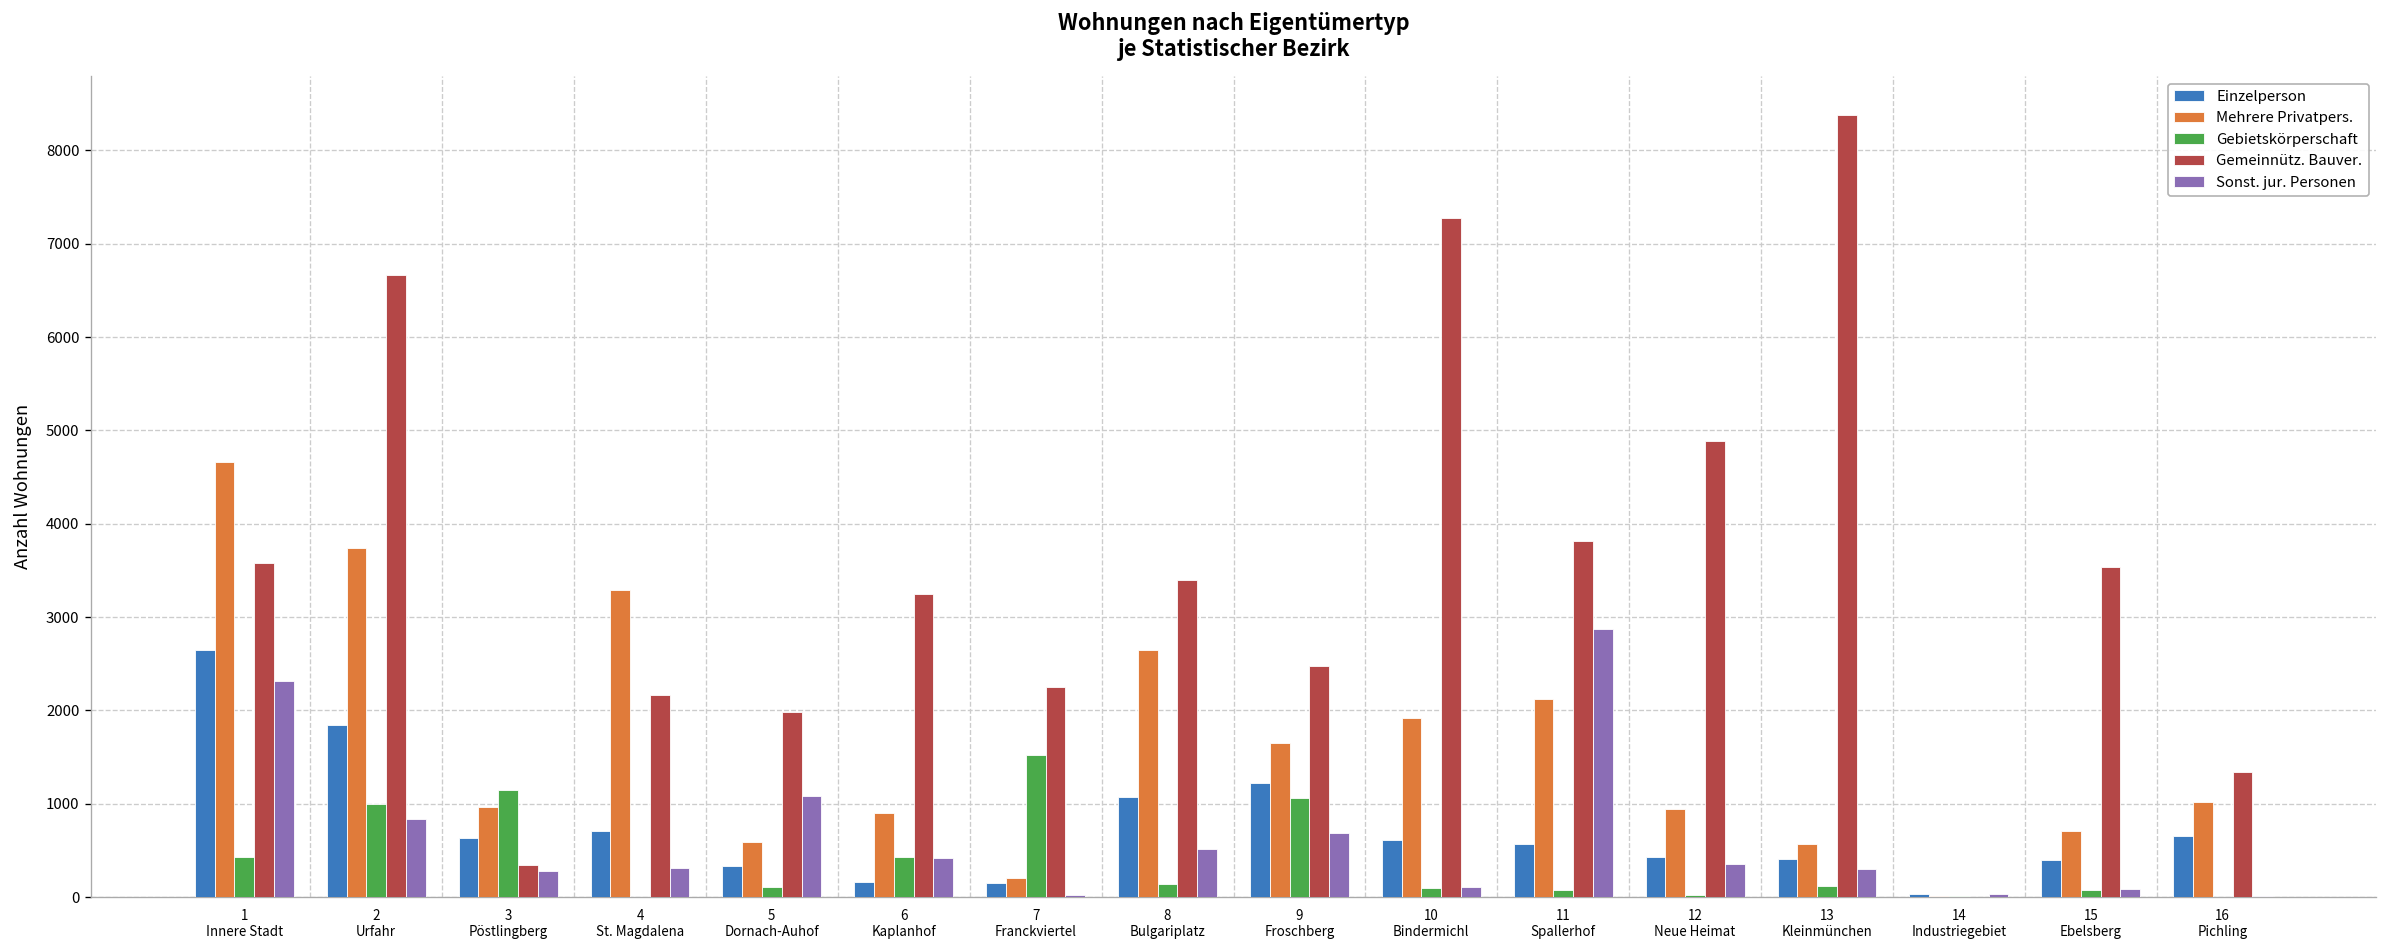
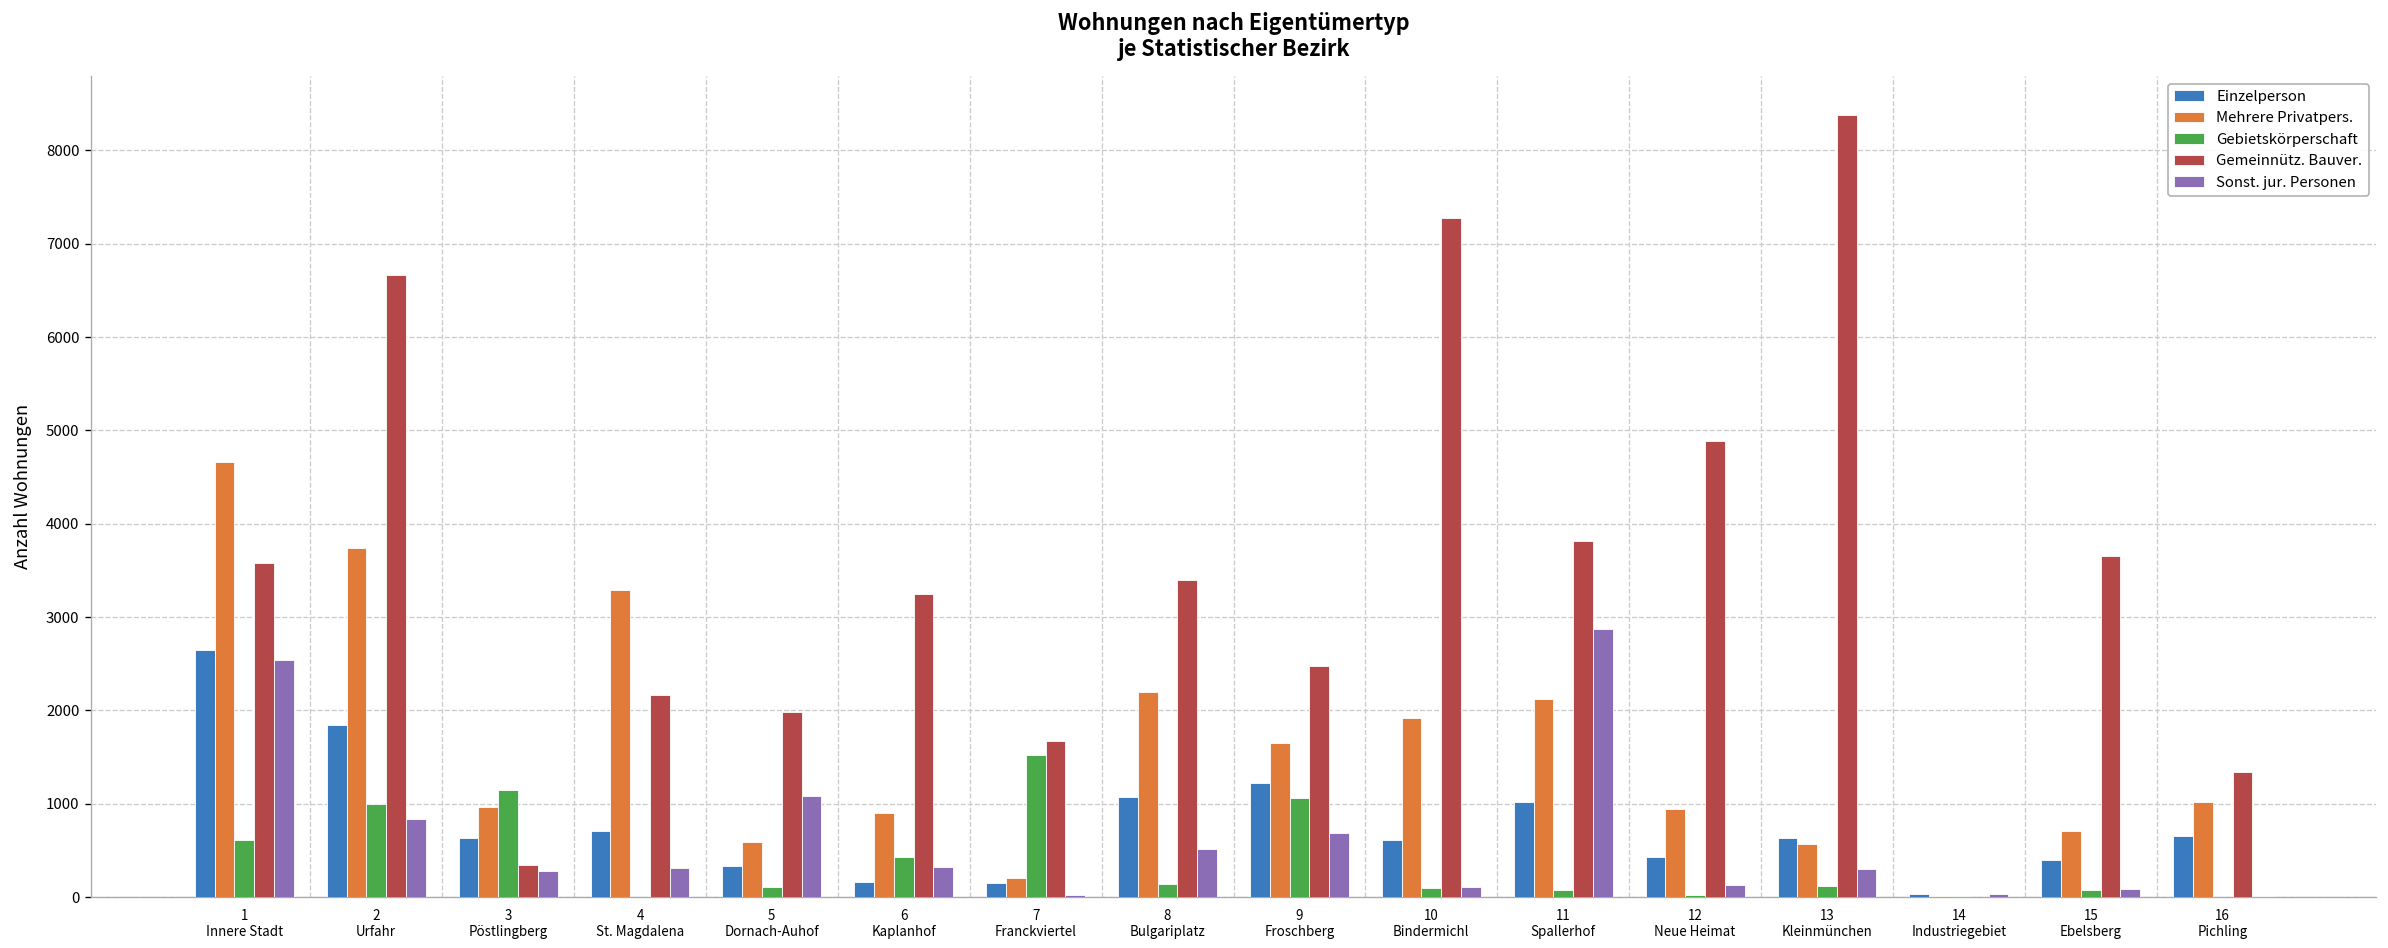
Gebietskörperschaft, 1 Innere Stadt: 400 -> 600
Sonst. jur. Personen, 1 Innere Stadt: 2300 -> 2500
Sonst. jur. Personen, 6 Kaplanhof: 400 -> 300
Gemeinnütz. Bauver., 7 Franckviertel: 2200 -> 1700
Mehrere Privatpers., 8 Bulgariplatz: 2700 -> 2200
Einzelperson, 11 Spallerhof: 600 -> 1000
Sonst. jur. Personen, 12 Neue Heimat: 400 -> 100
Einzelperson, 13 Kleinmünchen: 400 -> 600
Gemeinnütz. Bauver., 15 Ebelsberg: 3500 -> 3700
